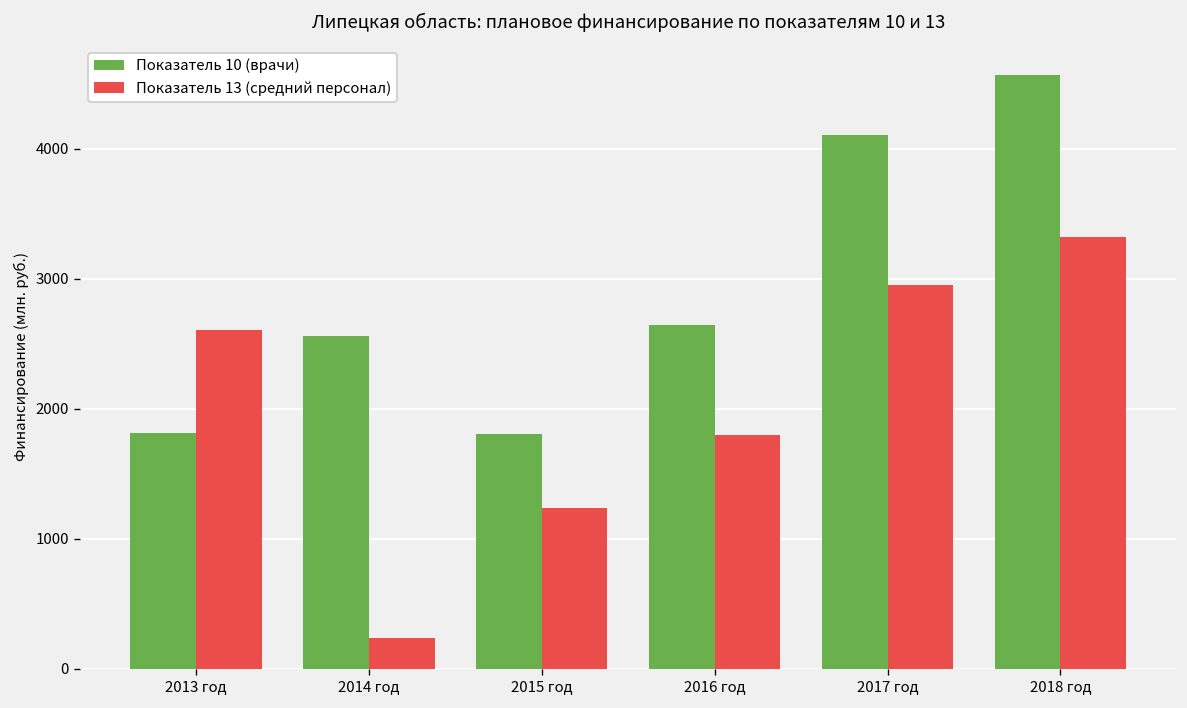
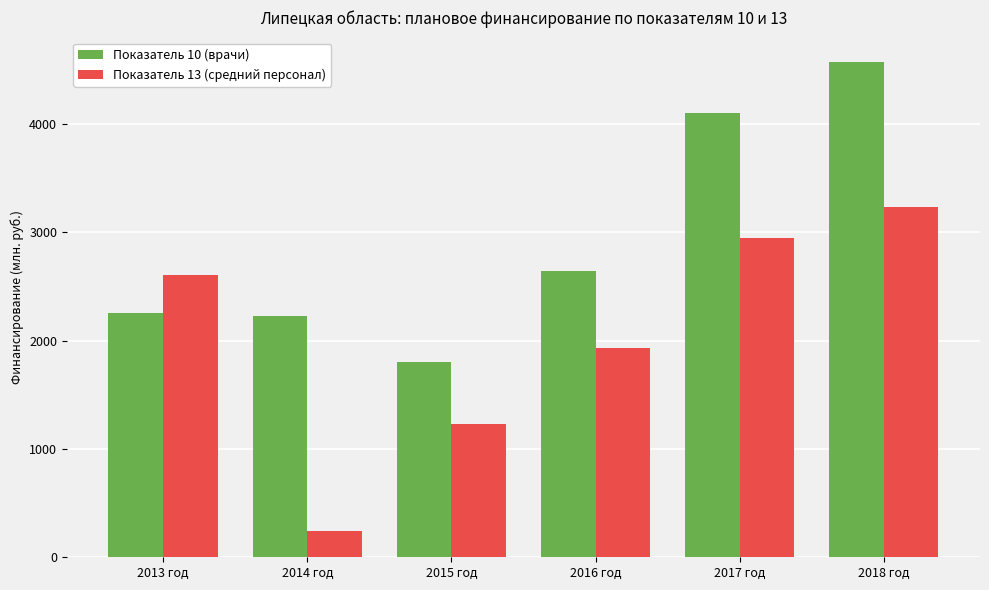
Показатель 10 (врачи), 2013 год: 1820 -> 2260
Показатель 10 (врачи), 2014 год: 2560 -> 2230
Показатель 13 (средний персонал), 2016 год: 1800 -> 1930
Показатель 13 (средний персонал), 2018 год: 3320 -> 3240
